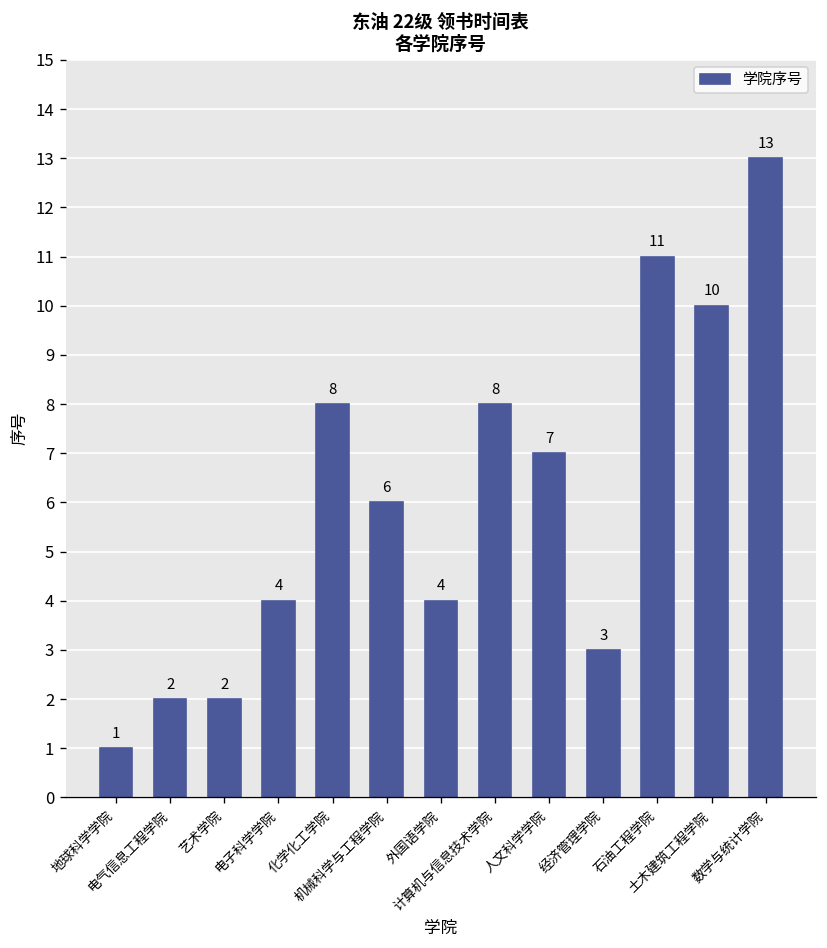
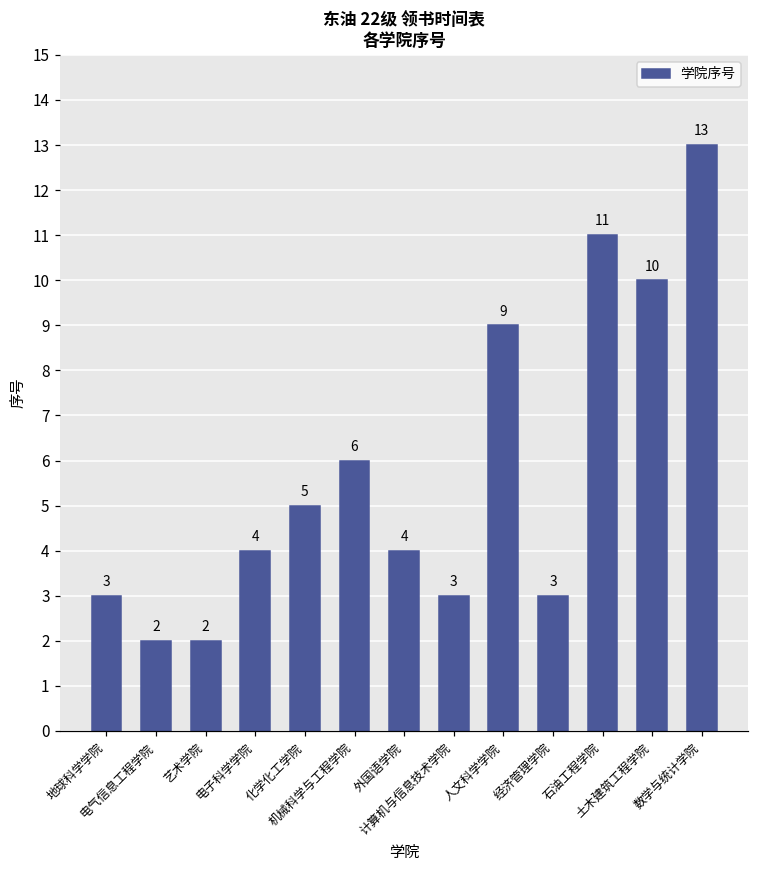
地球科学学院: 1 -> 3
化学化工学院: 8 -> 5
计算机与信息技术学院: 8 -> 3
人文科学学院: 7 -> 9
